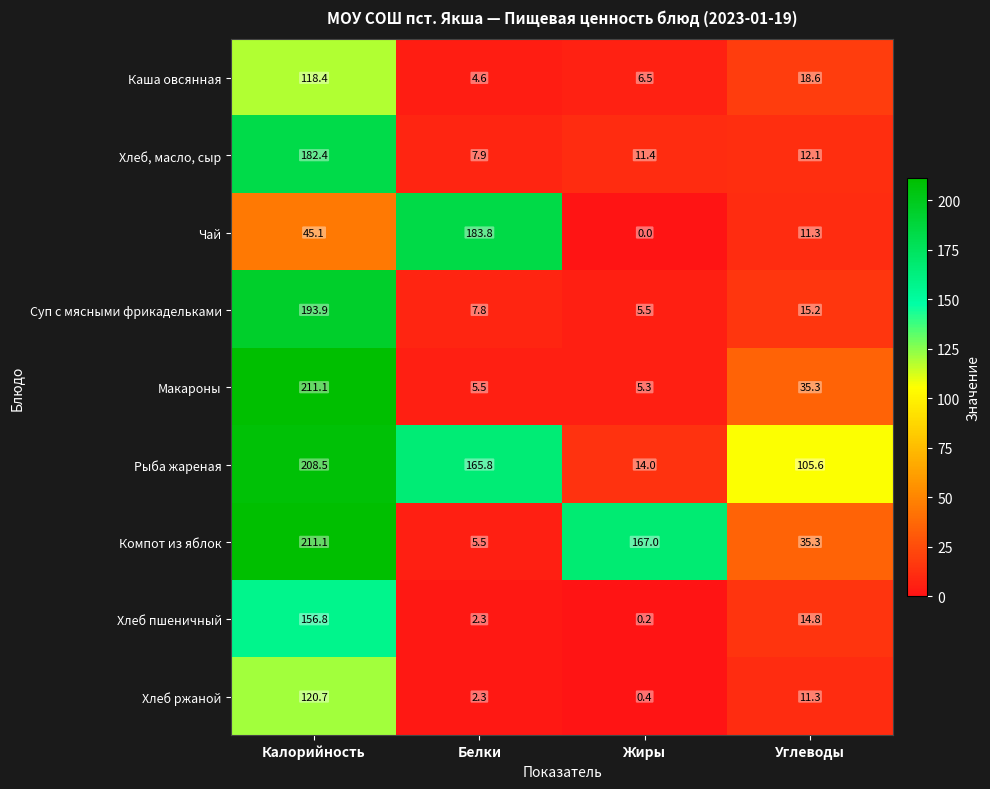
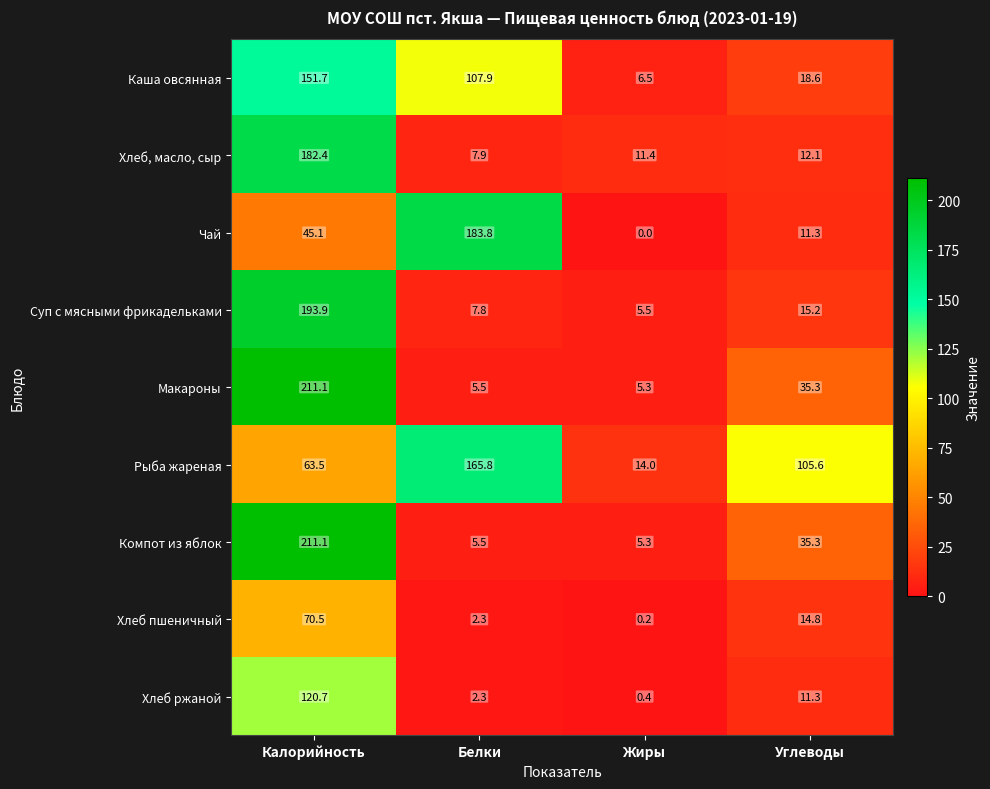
Каша овсянная, Калорийность: 118.4 -> 151.7
Каша овсянная, Белки: 4.6 -> 107.9
Рыба жареная, Калорийность: 208.5 -> 63.5
Компот из яблок, Жиры: 167.0 -> 5.3
Хлеб пшеничный, Калорийность: 156.8 -> 70.5
